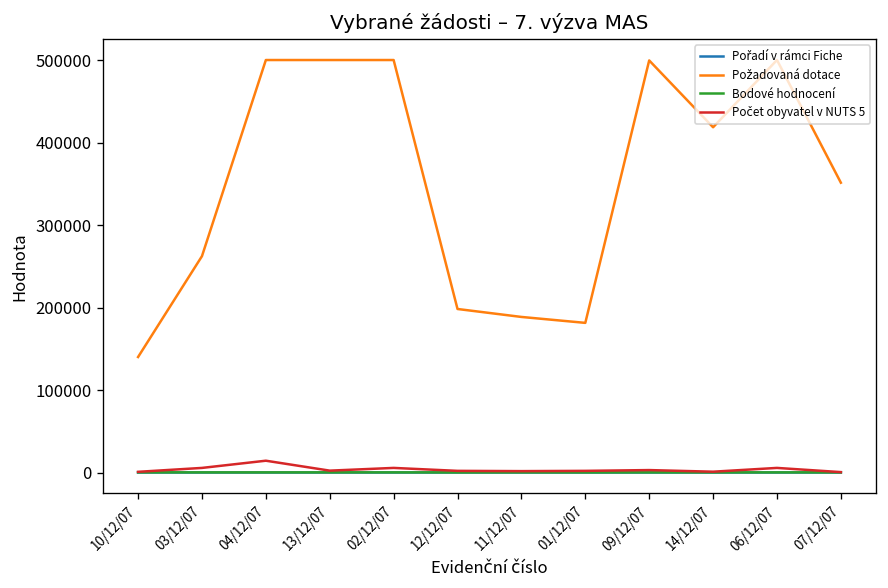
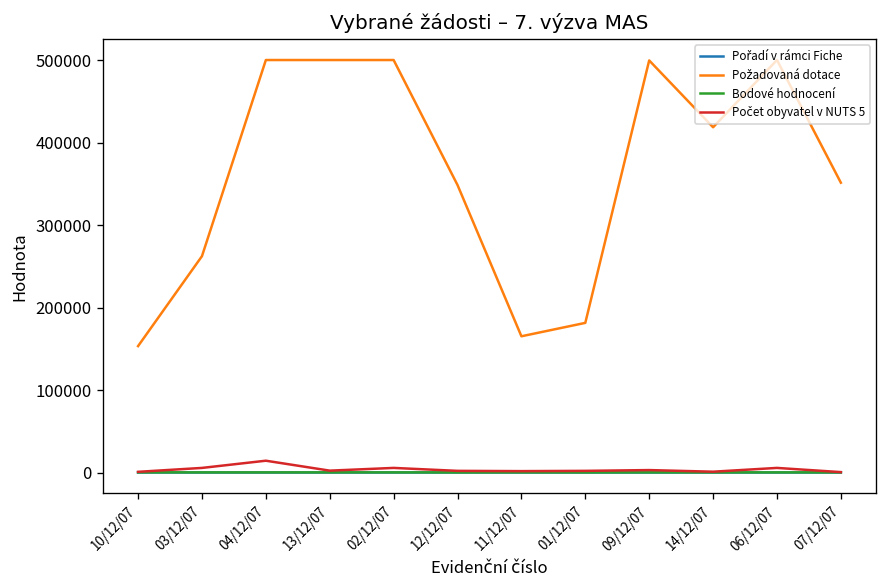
Požadovaná dotace, 10/12/07: 140000 -> 150000
Požadovaná dotace, 12/12/07: 200000 -> 350000
Požadovaná dotace, 11/12/07: 190000 -> 170000
